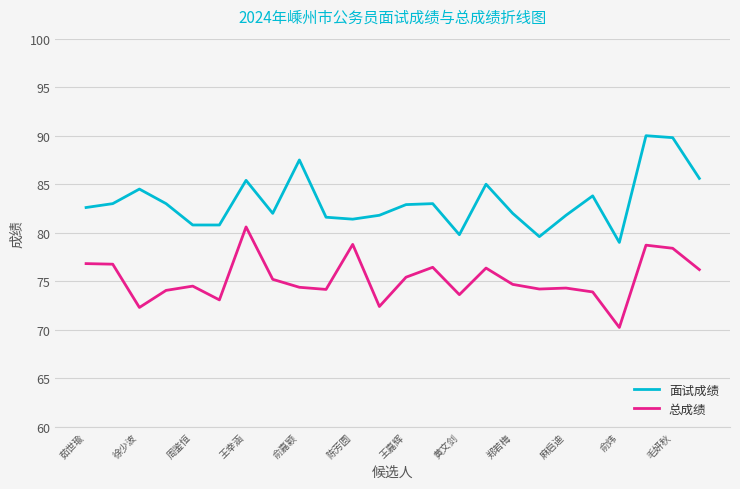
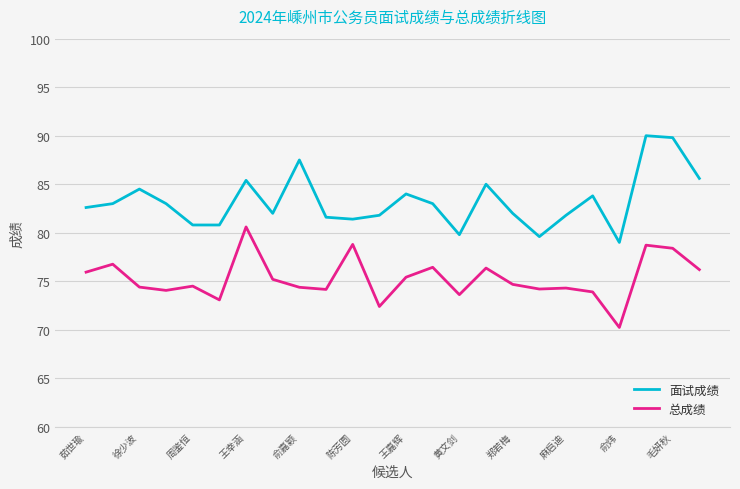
总成绩, 茹世瑜: 77 -> 76
总成绩, 徐少波: 72 -> 74
面试成绩, 王嘉辉: 83 -> 84
